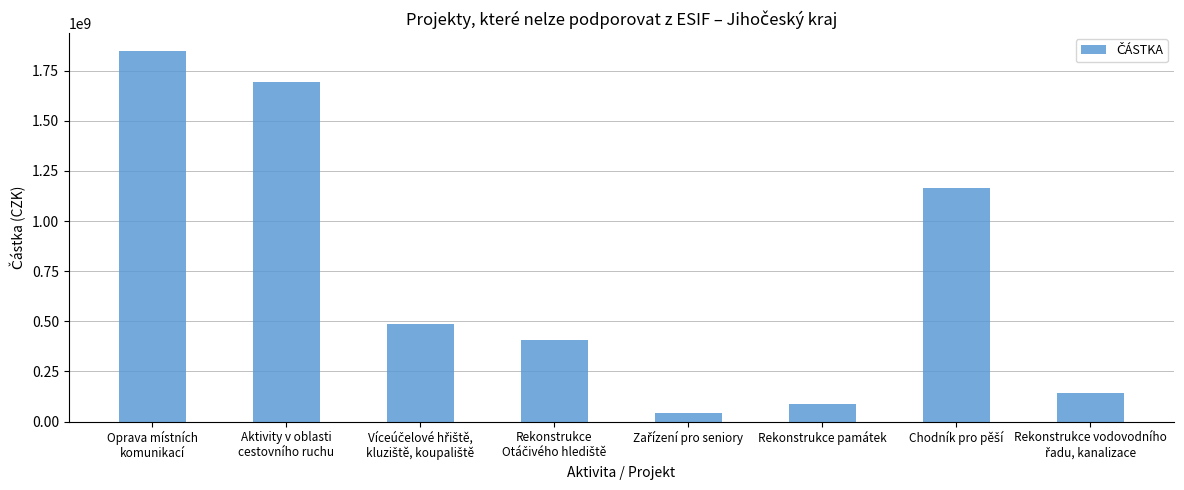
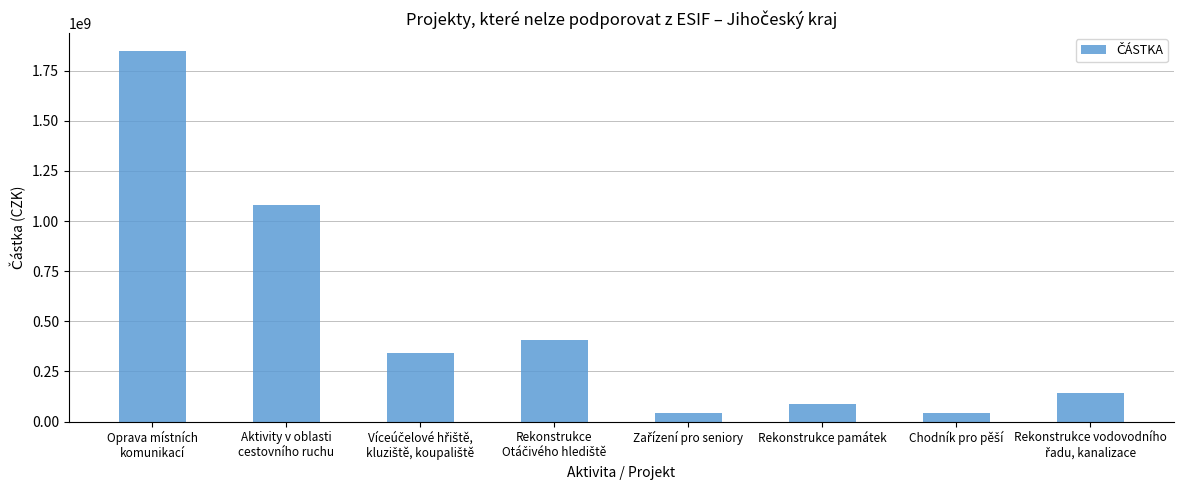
Aktivity v oblasti cestovního ruchu: 1690000000 -> 1080000000
Víceúčelové hřiště, kluziště, koupaliště: 490000000 -> 340000000
Chodník pro pěší: 1170000000 -> 40000000
